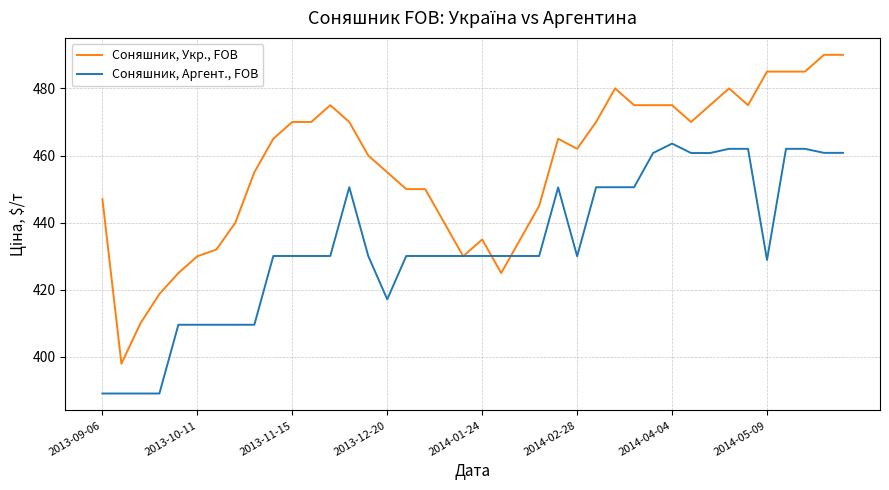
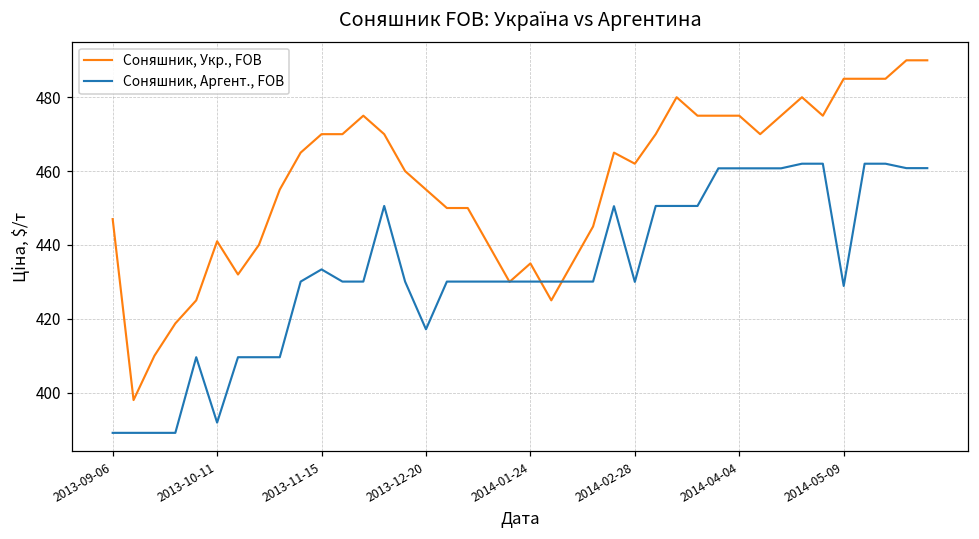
Соняшник, Укр., FOB, 2013-10-11: 430 -> 441
Соняшник, Аргент., FOB, 2013-10-11: 410 -> 392
Соняшник, Аргент., FOB, 2013-11-15: 430 -> 433
Соняшник, Аргент., FOB, 2014-04-04: 464 -> 461
